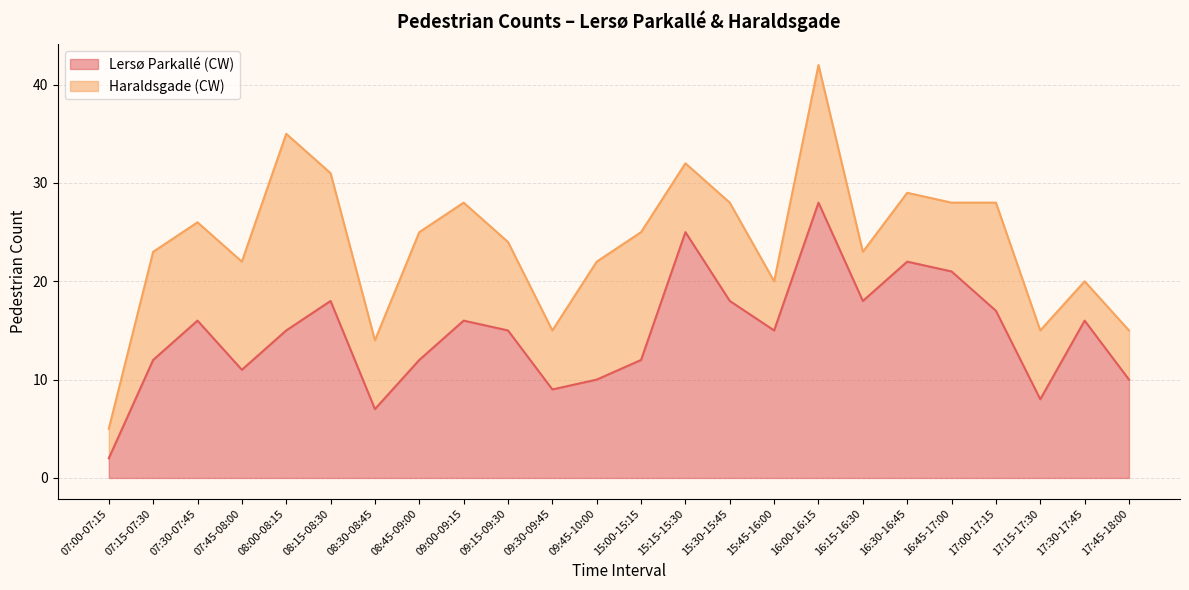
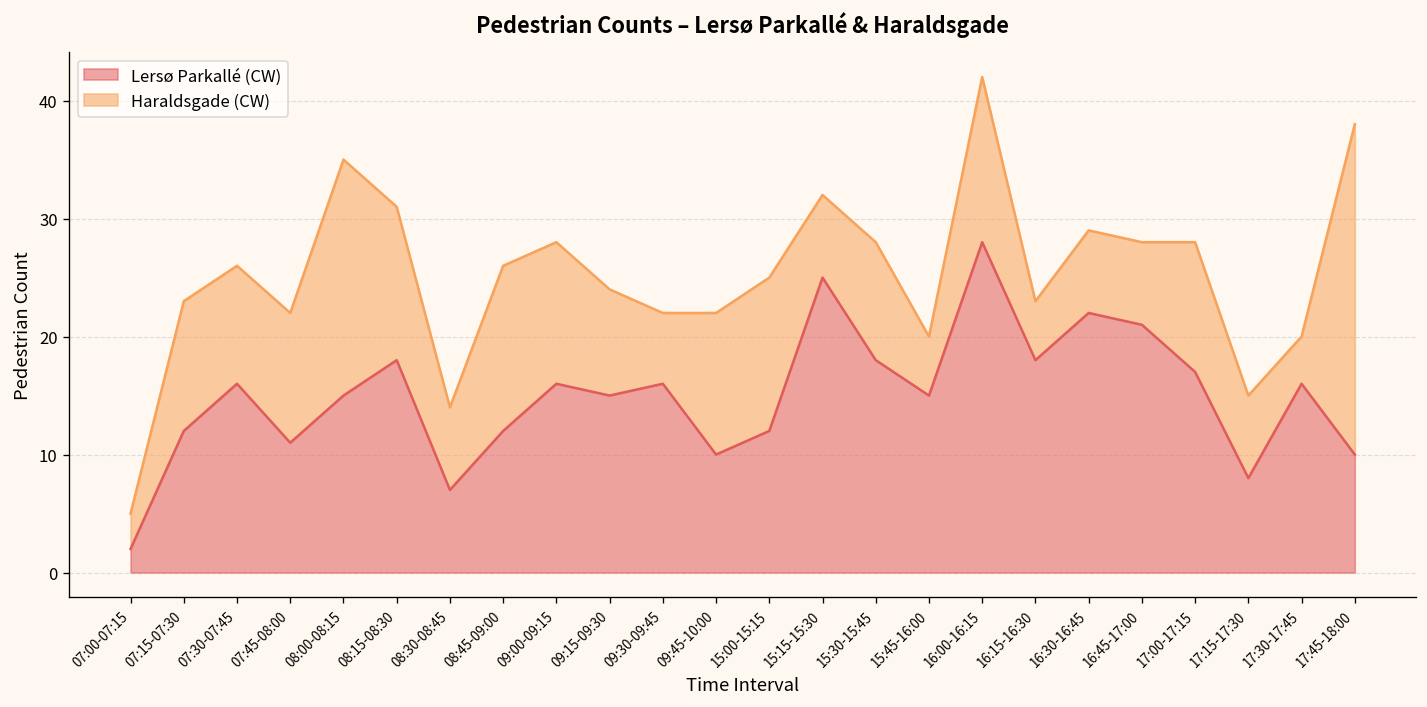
Haraldsgade (CW), 08:45-09:00: 13 -> 14
Lersø Parkallé (CW), 09:30-09:45: 9 -> 16
Haraldsgade (CW), 17:45-18:00: 5 -> 28
